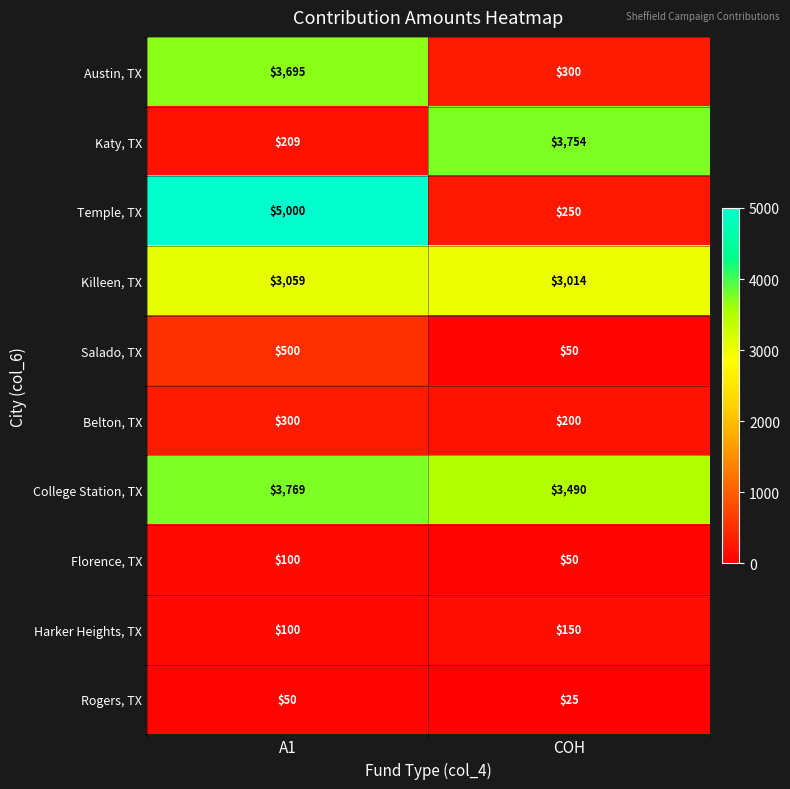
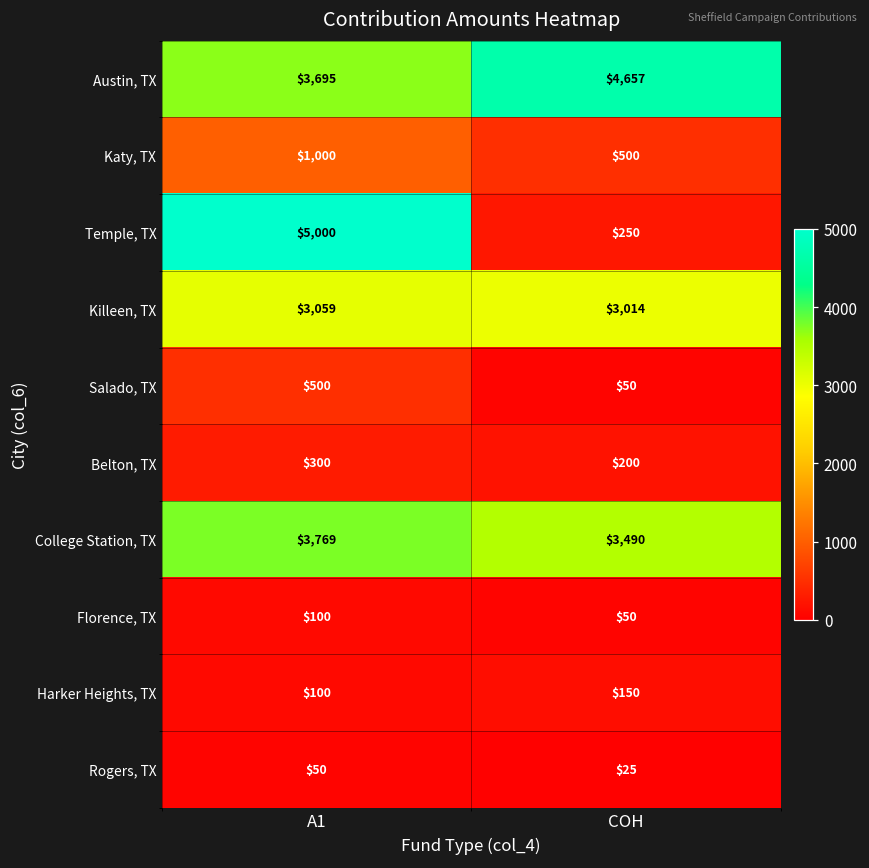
Austin, TX, COH: $300 -> $4,657
Katy, TX, A1: $209 -> $1,000
Katy, TX, COH: $3,754 -> $500
